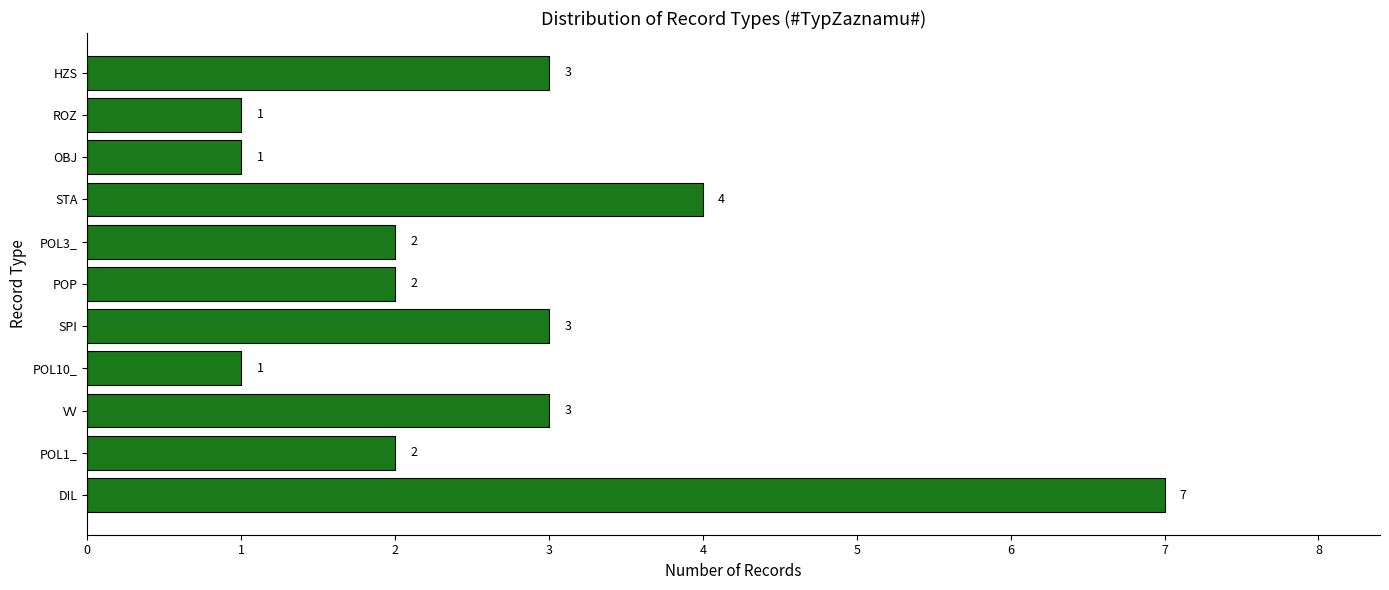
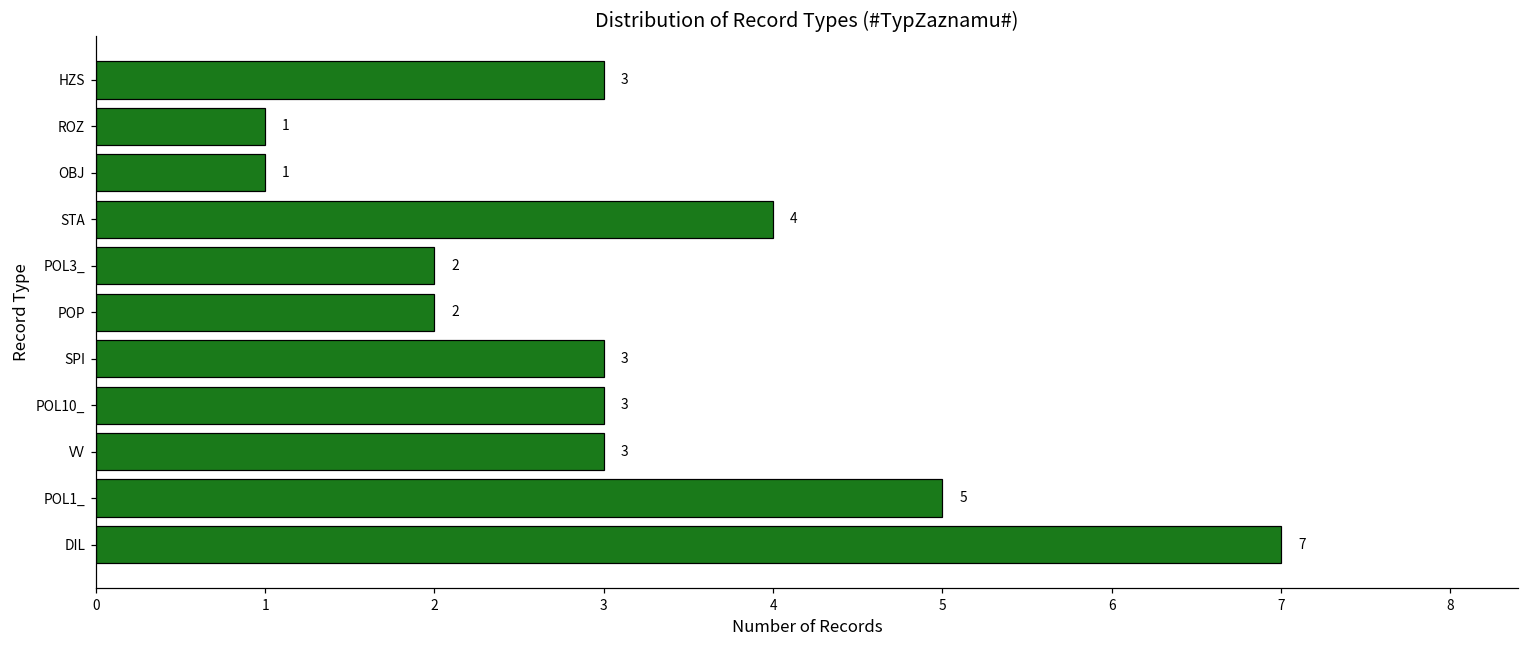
POL10_: 1 -> 3
POL1_: 2 -> 5
